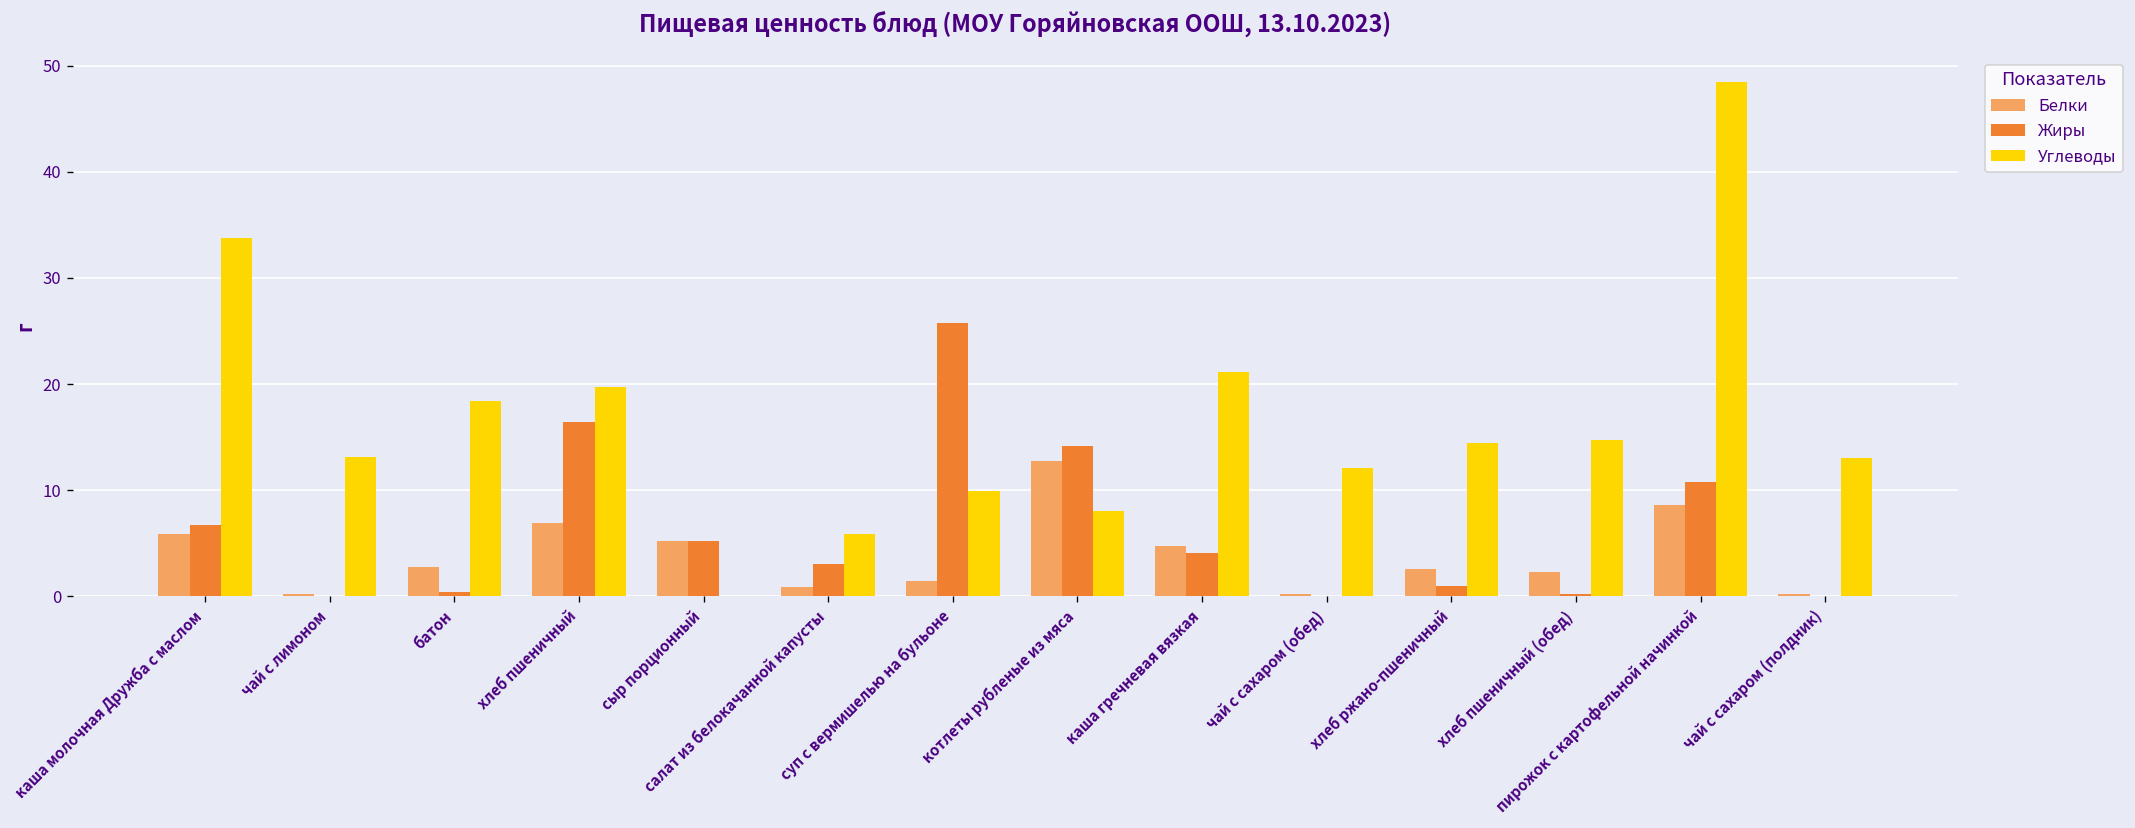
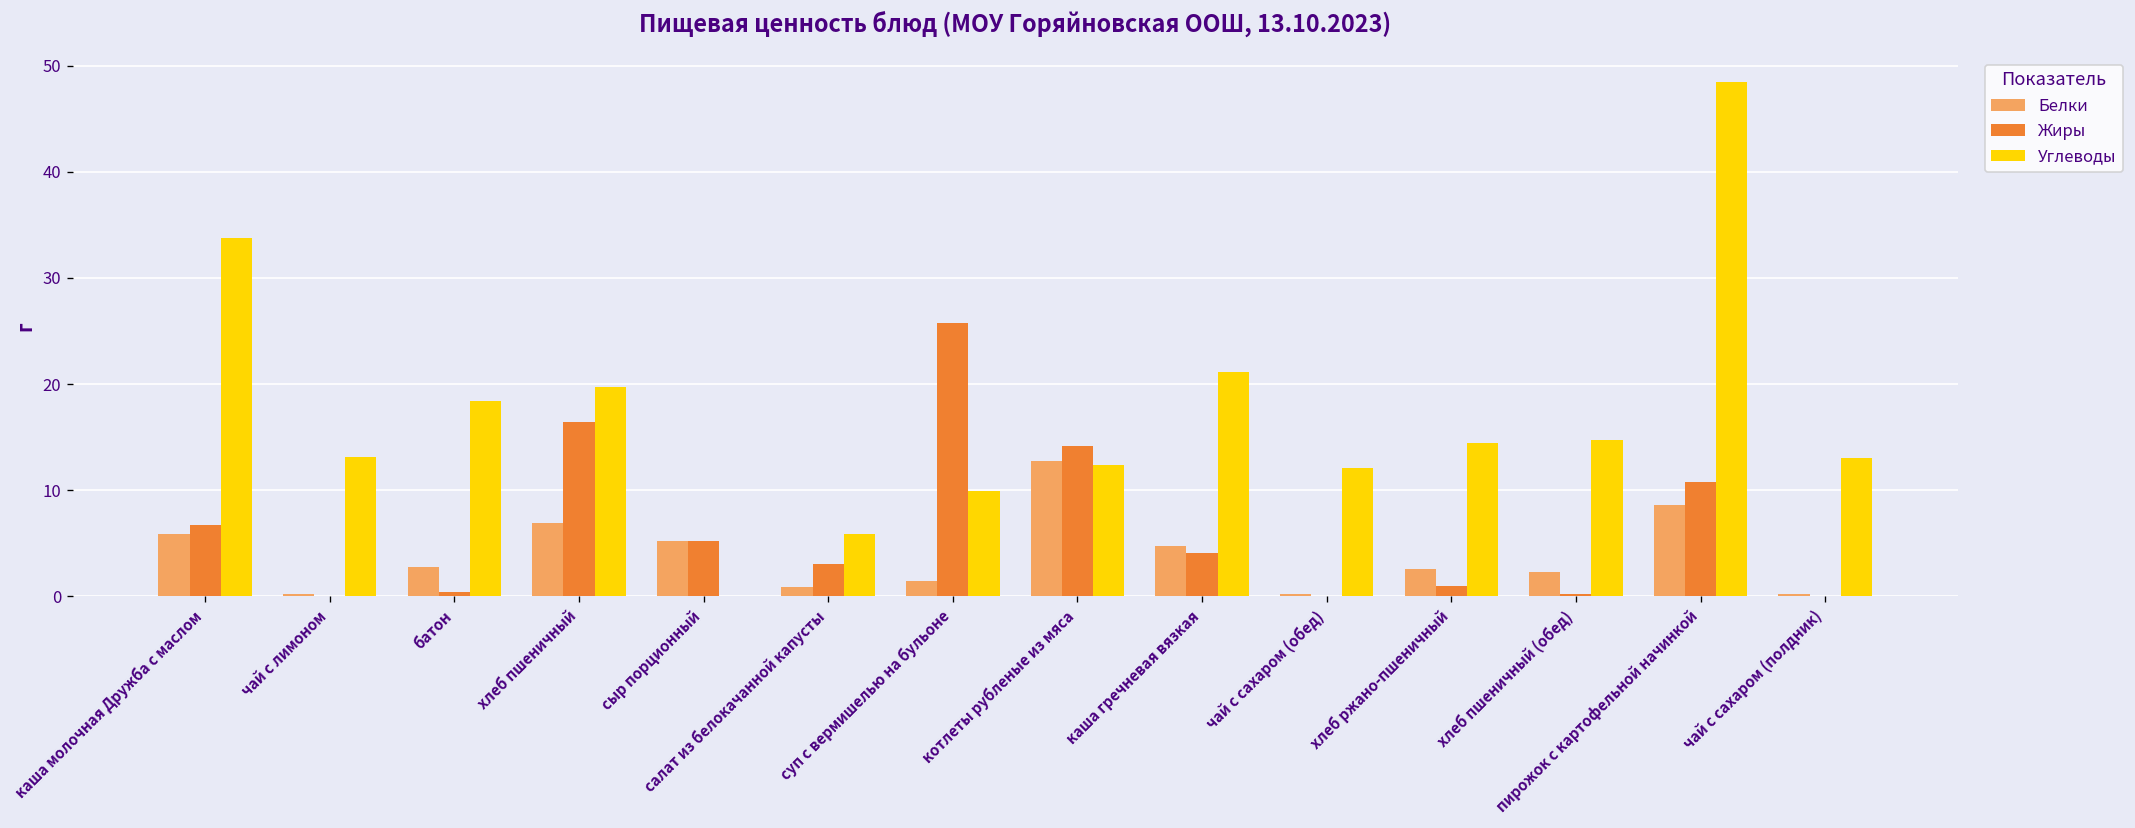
Углеводы, котлеты рубленые из мяса: 8 -> 12
